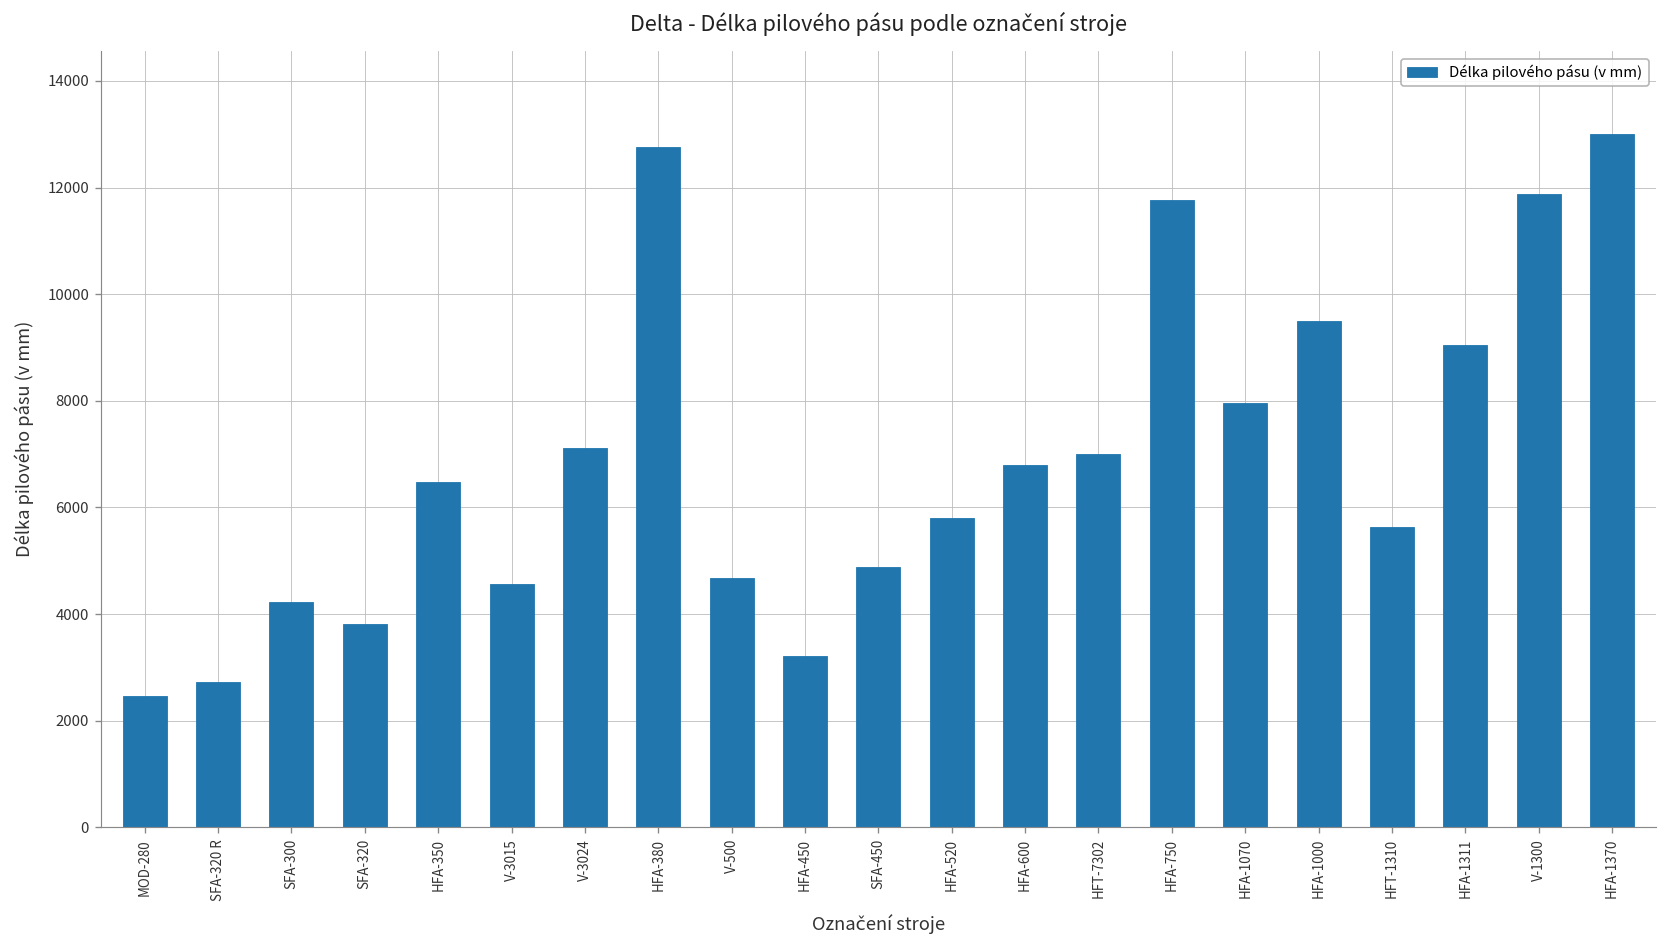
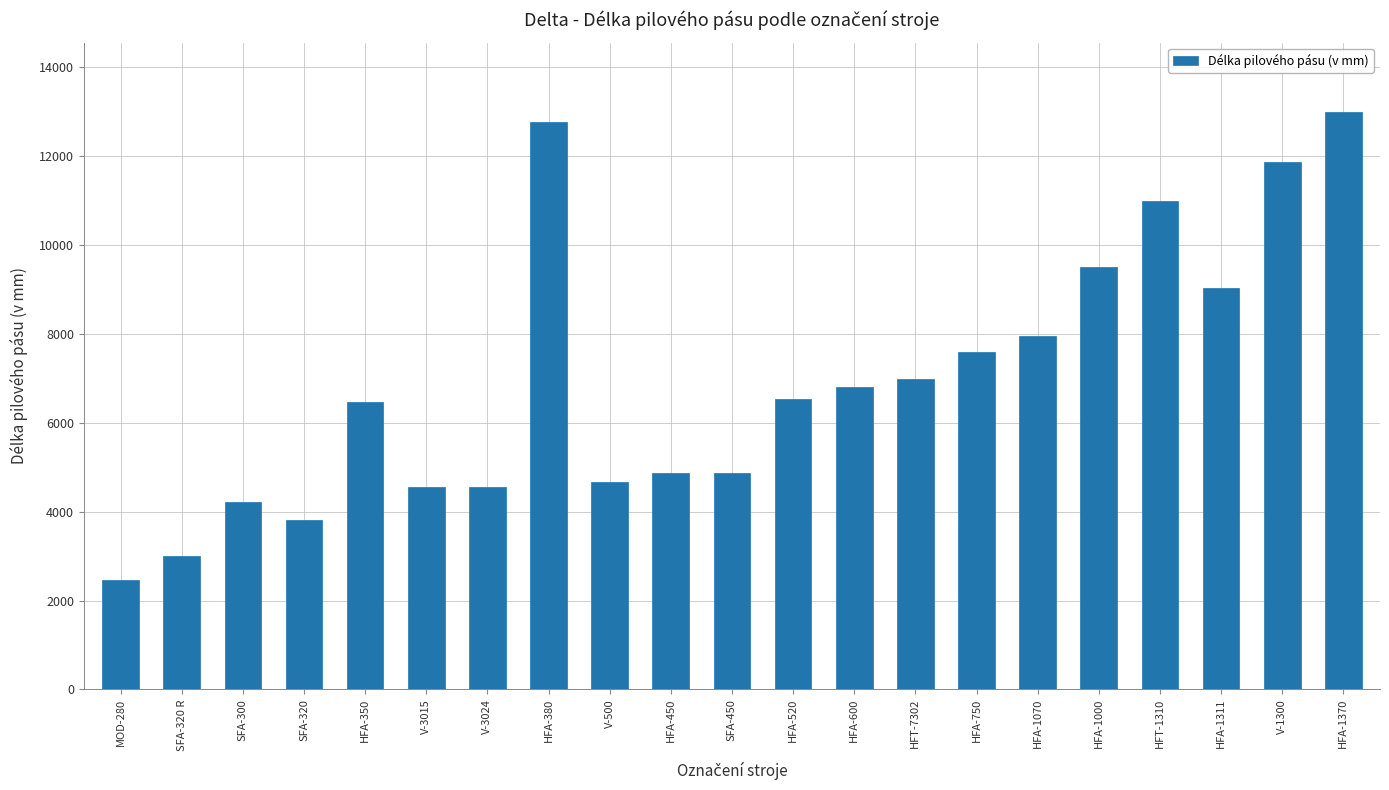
SFA-320 R: 2700 -> 3000
V-3024: 7100 -> 4600
HFA-450: 3200 -> 4900
HFA-520: 5800 -> 6500
HFA-750: 11800 -> 7600
HFT-1310: 5600 -> 11000
